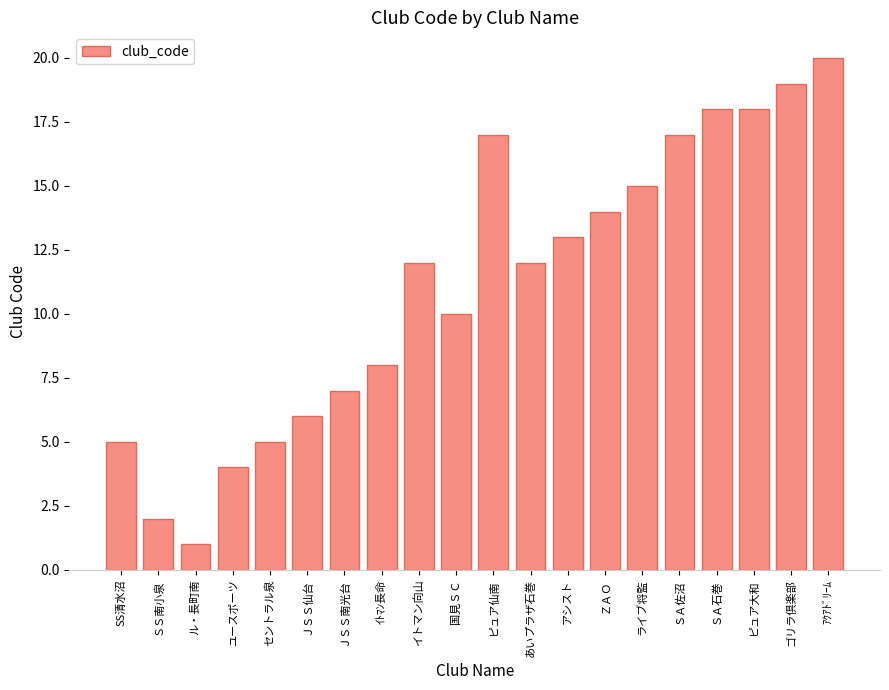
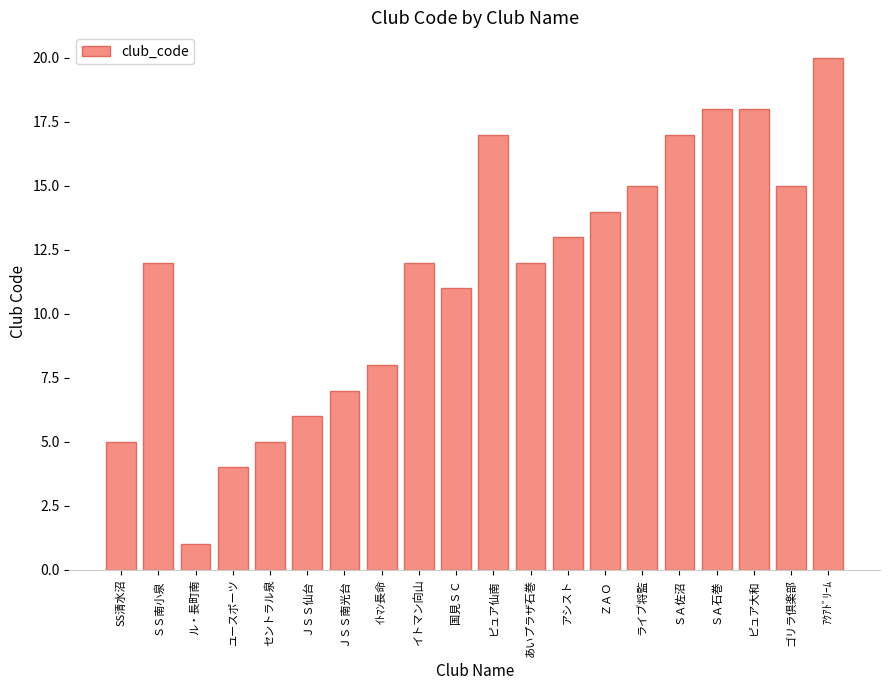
ＳＳ南小泉: 2 -> 12
国見ＳＣ: 10 -> 11
ゴリラ倶楽部: 19 -> 15
